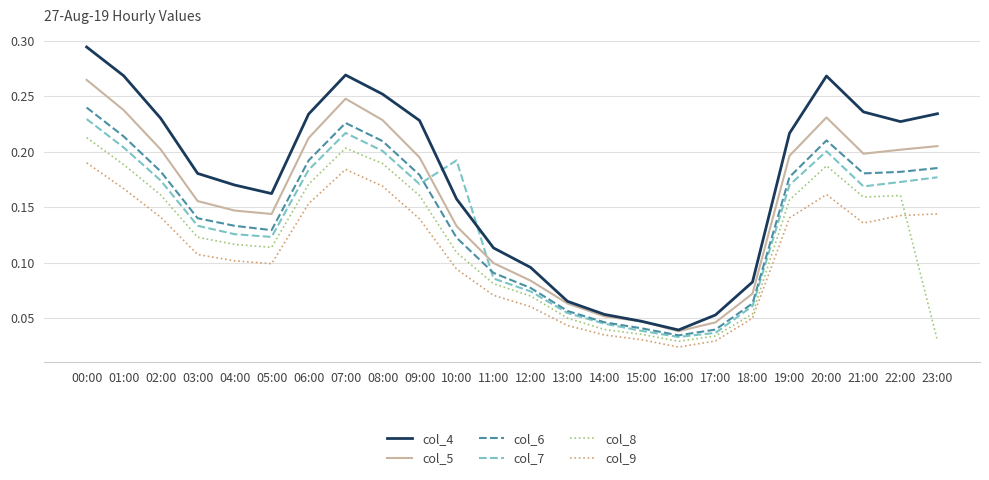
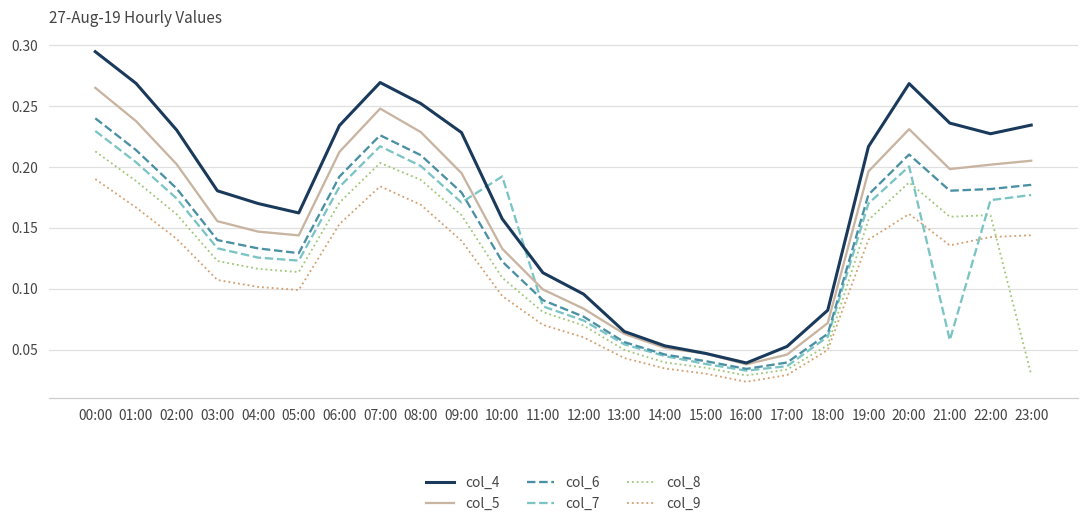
col_7, 21:00: 0.169 -> 0.058
